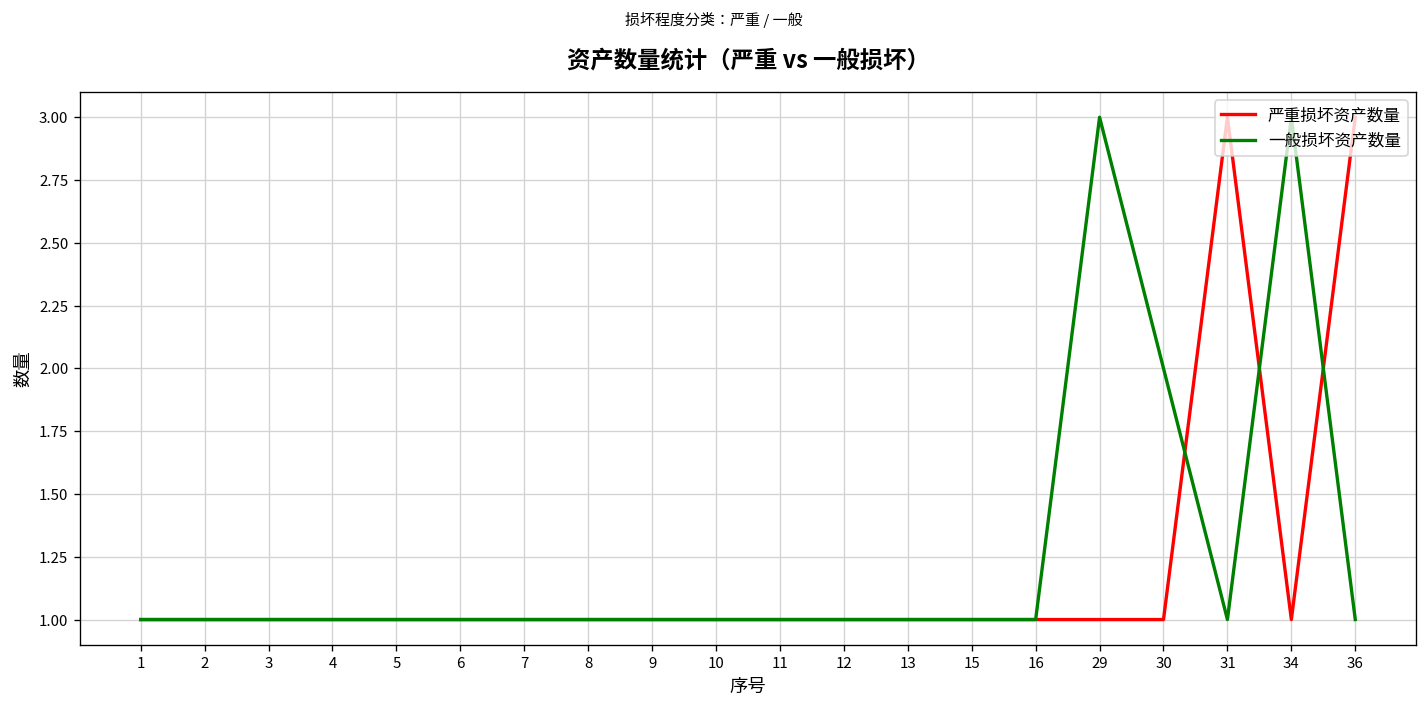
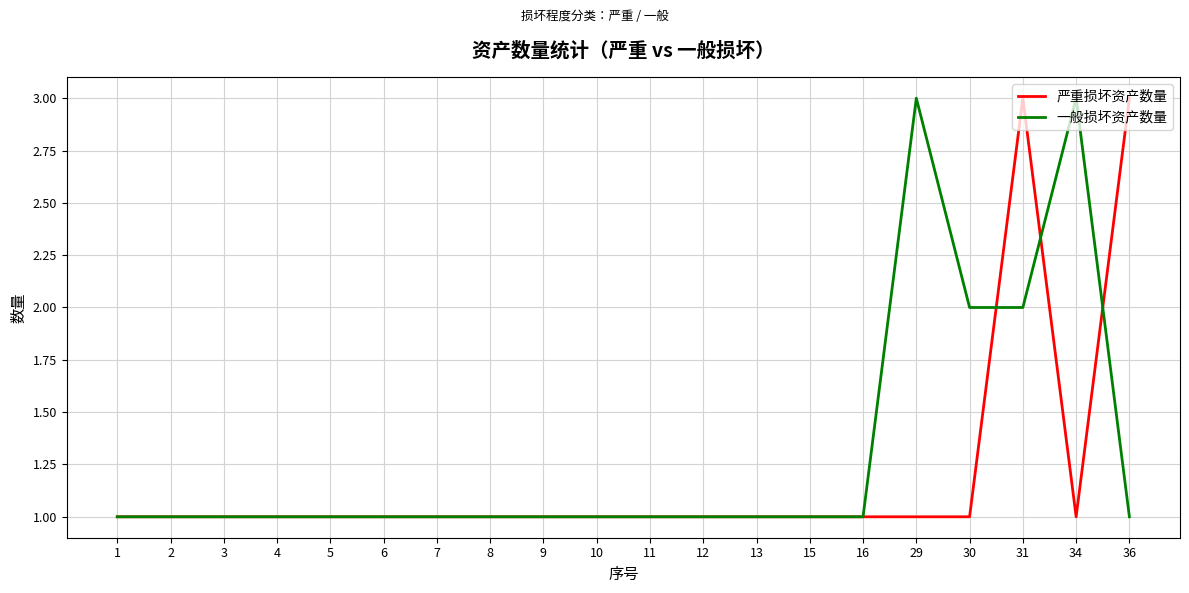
一般损坏资产数量, 31: 1 -> 2
